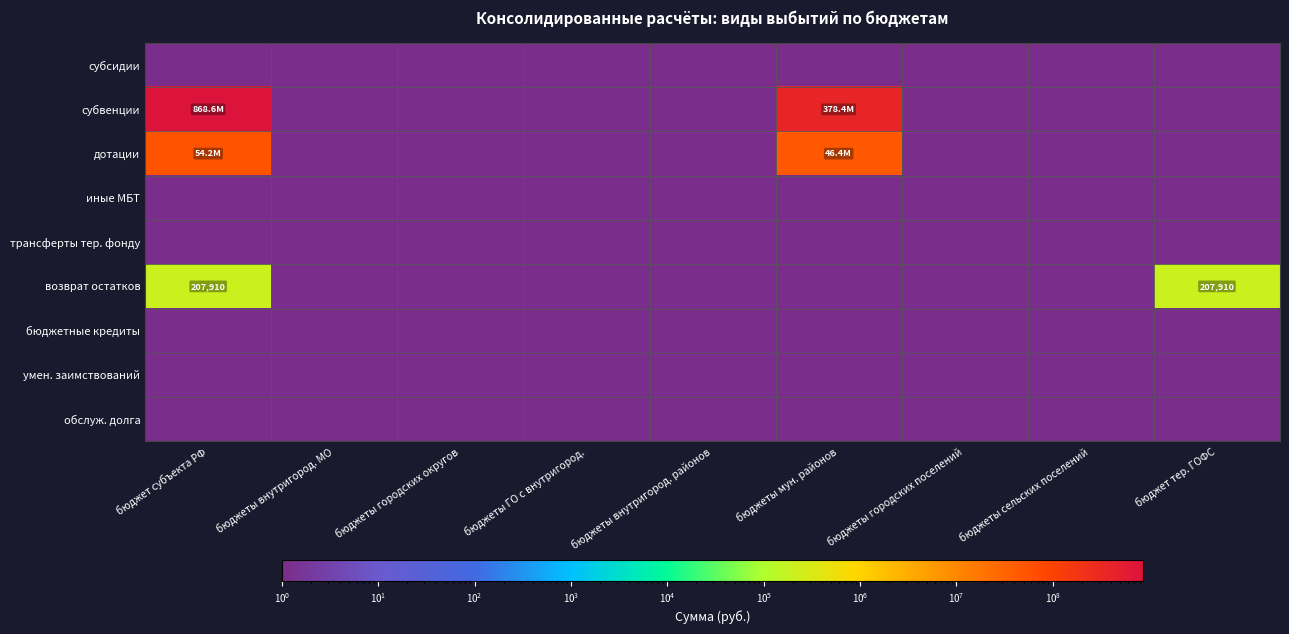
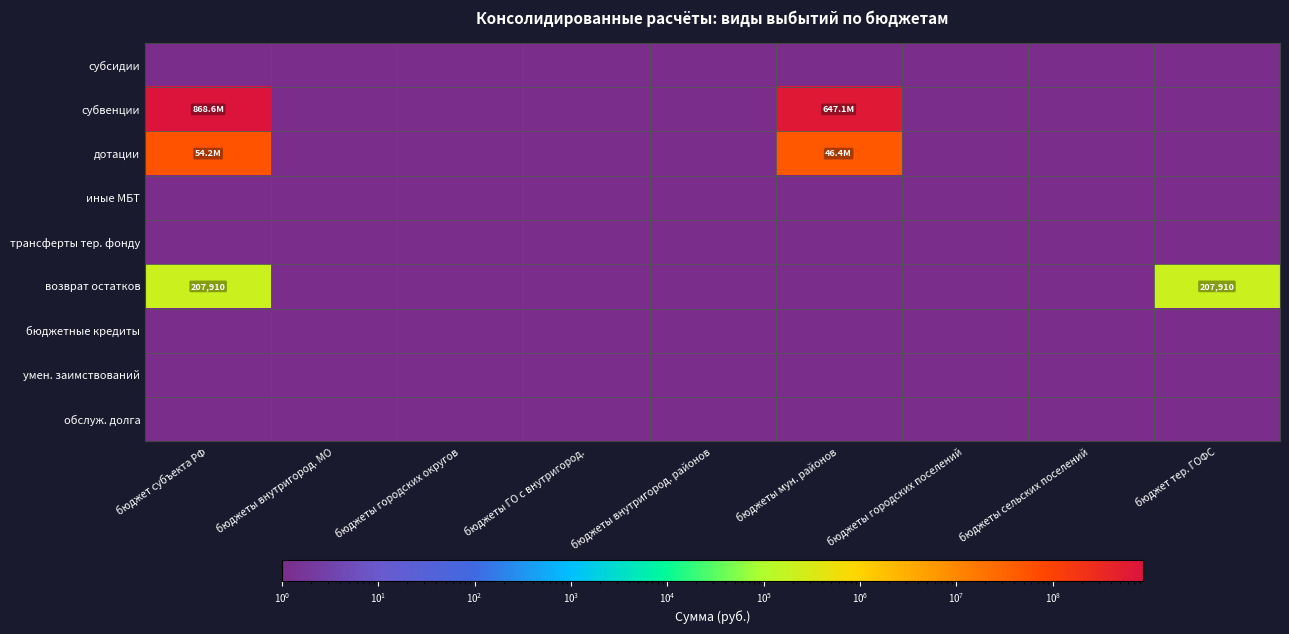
субвенции, бюджеты мун. районов: 378.4M -> 647.1M
